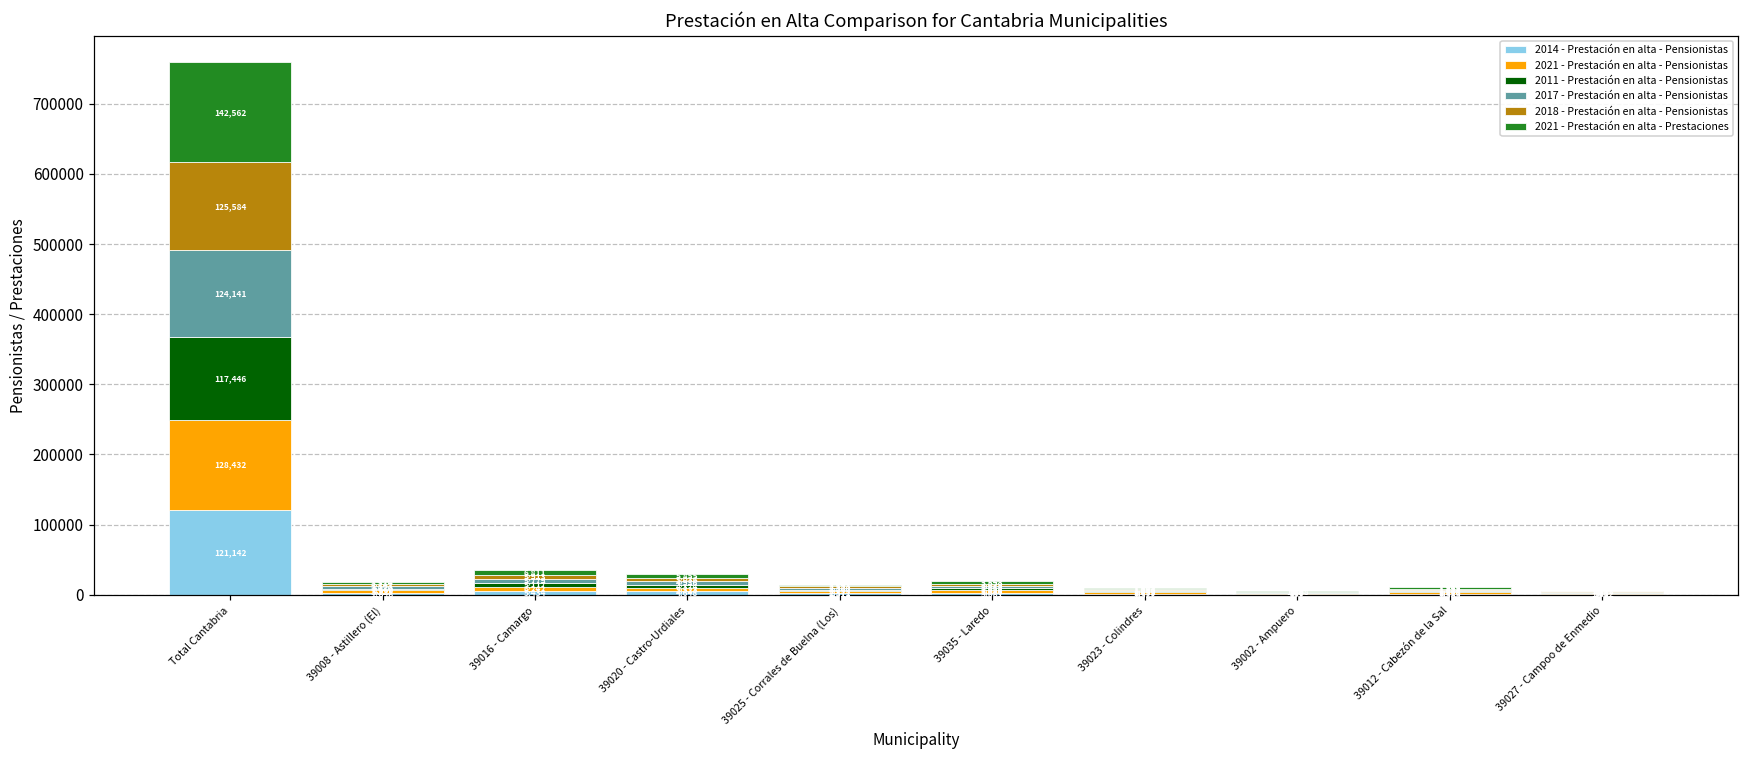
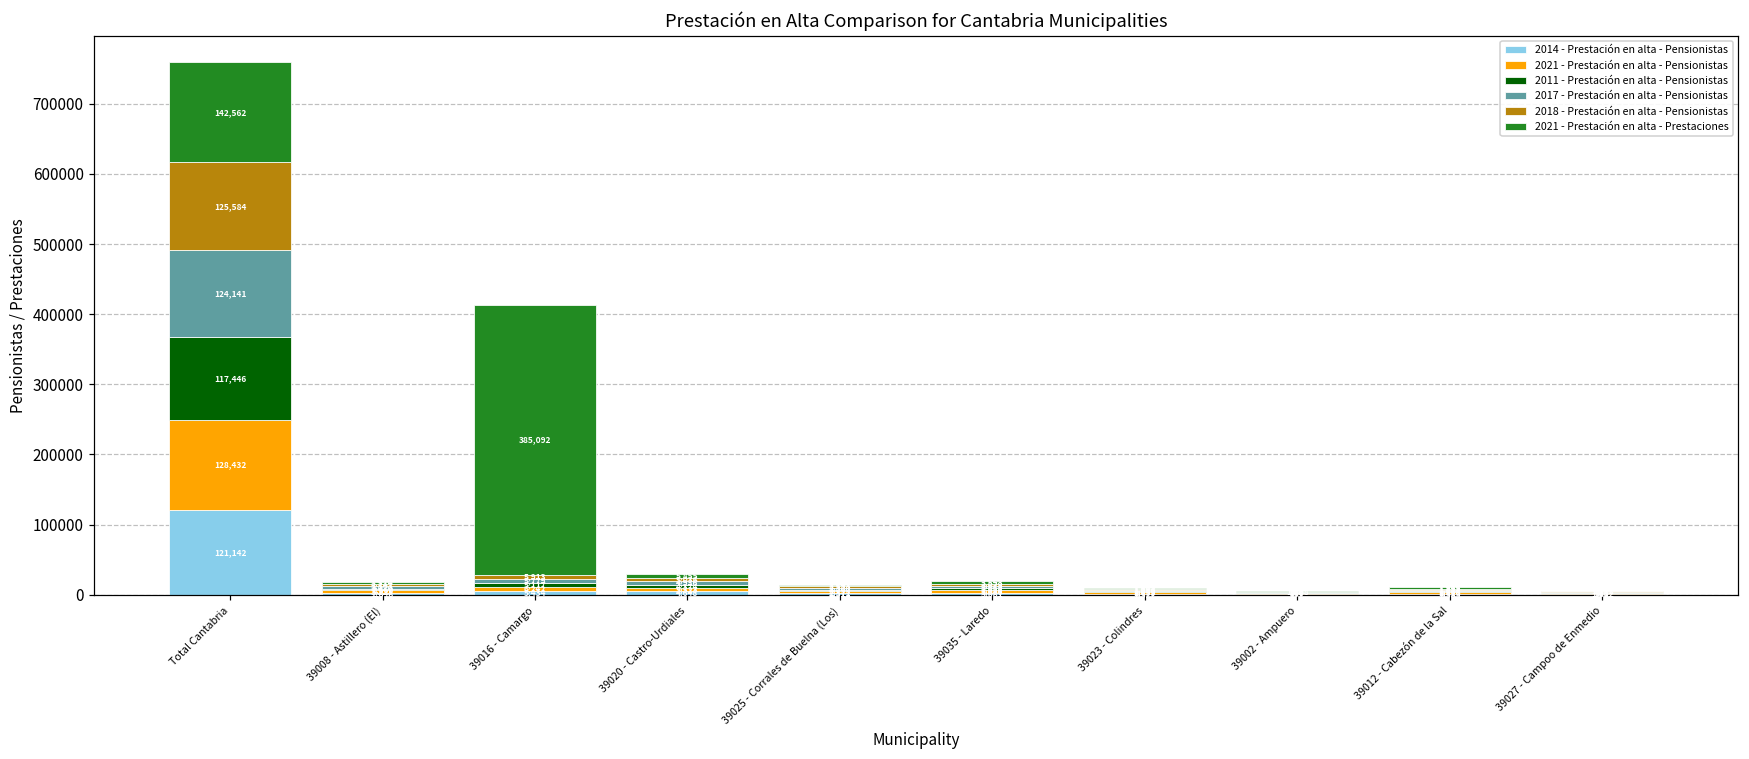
2021 - Prestación en alta - Prestaciones, 39016 - Camargo: 10000 -> 390000
